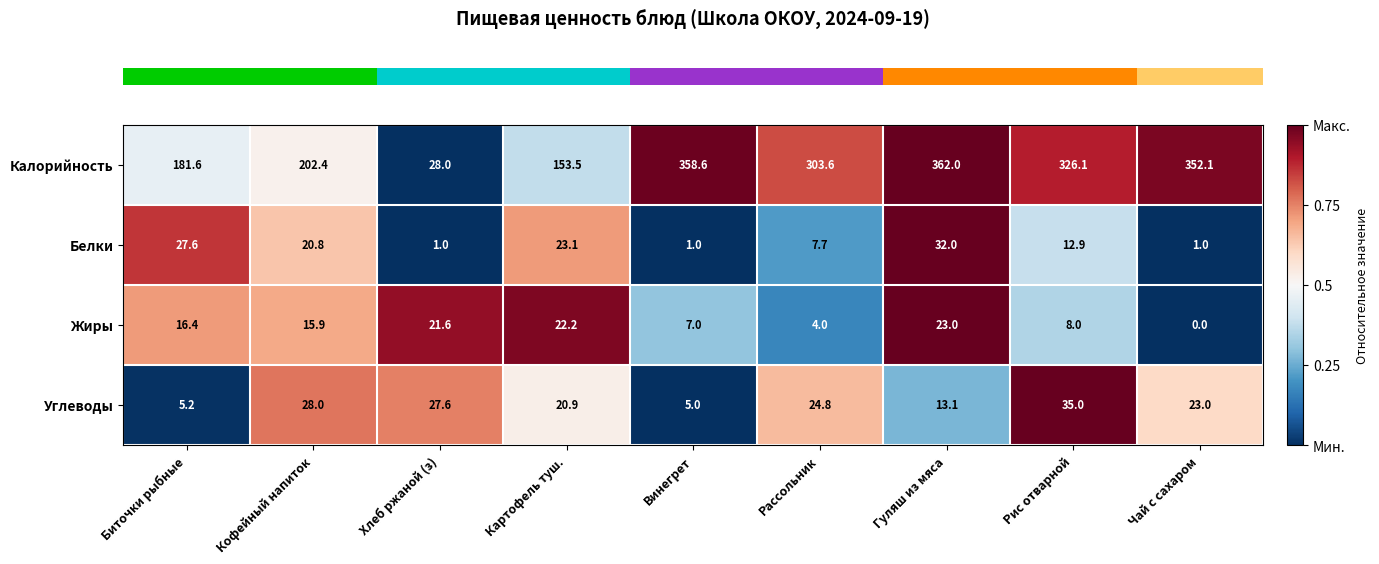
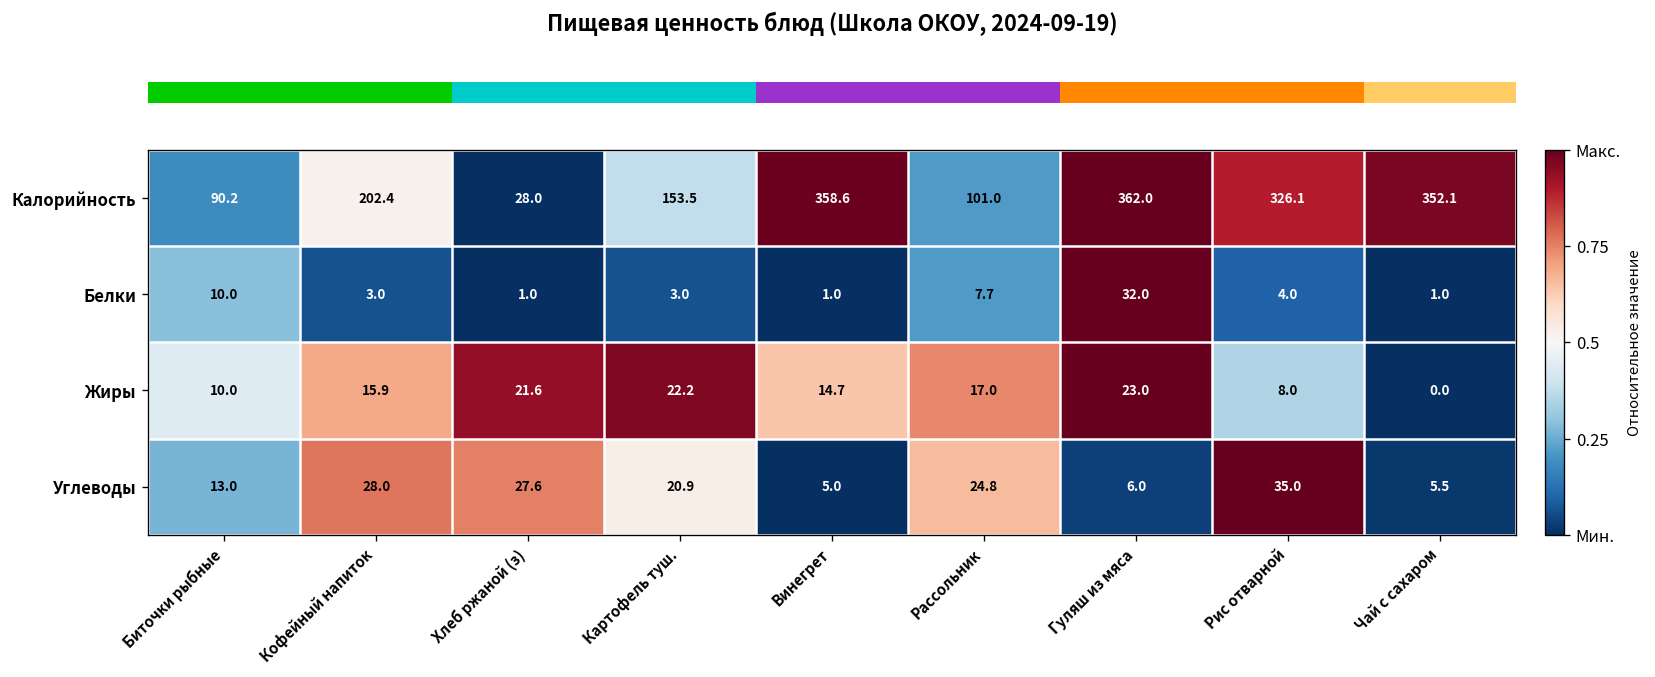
Калорийность, Биточки рыбные: 181.6 -> 90.2
Калорийность, Рассольник: 303.6 -> 101.0
Белки, Биточки рыбные: 27.6 -> 10.0
Белки, Кофейный напиток: 20.8 -> 3.0
Белки, Картофель туш.: 23.1 -> 3.0
Белки, Рис отварной: 12.9 -> 4.0
Жиры, Биточки рыбные: 16.4 -> 10.0
Жиры, Винегрет: 7.0 -> 14.7
Жиры, Рассольник: 4.0 -> 17.0
Углеводы, Биточки рыбные: 5.2 -> 13.0
Углеводы, Гуляш из мяса: 13.1 -> 6.0
Углеводы, Чай с сахаром: 23.0 -> 5.5
